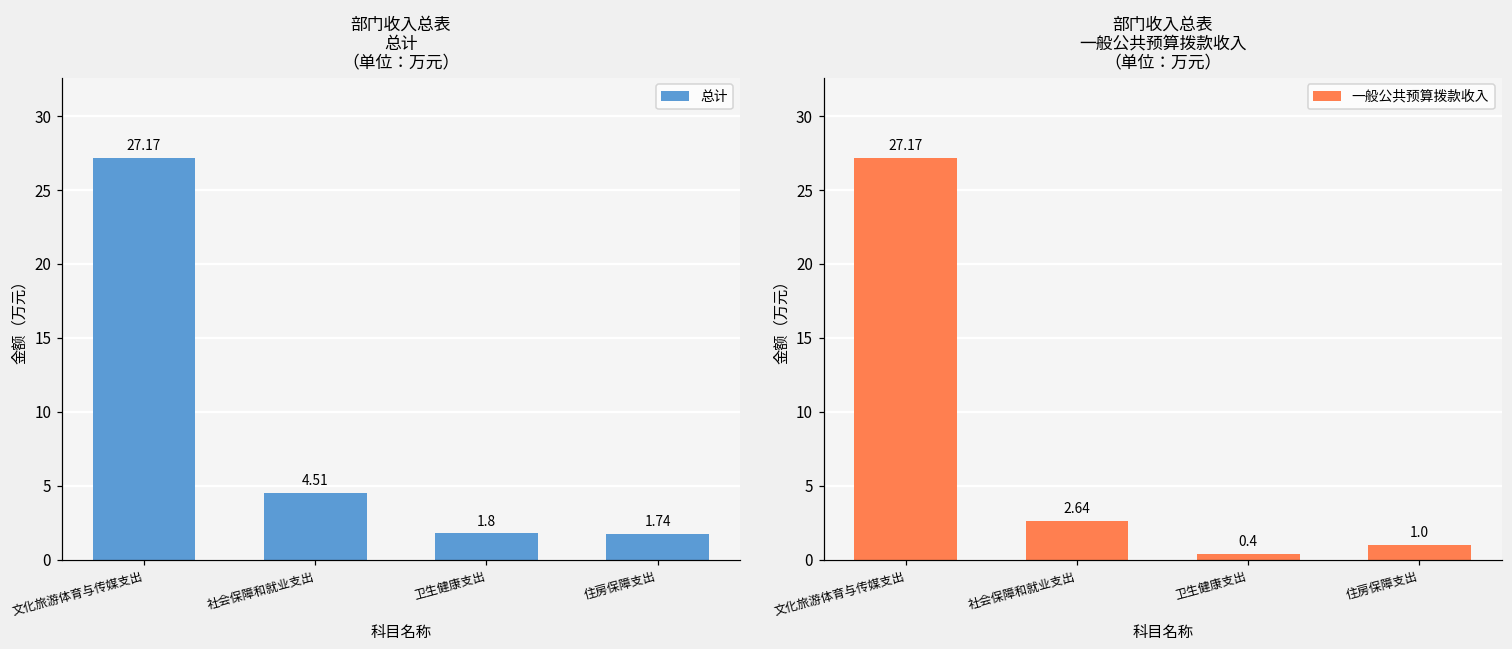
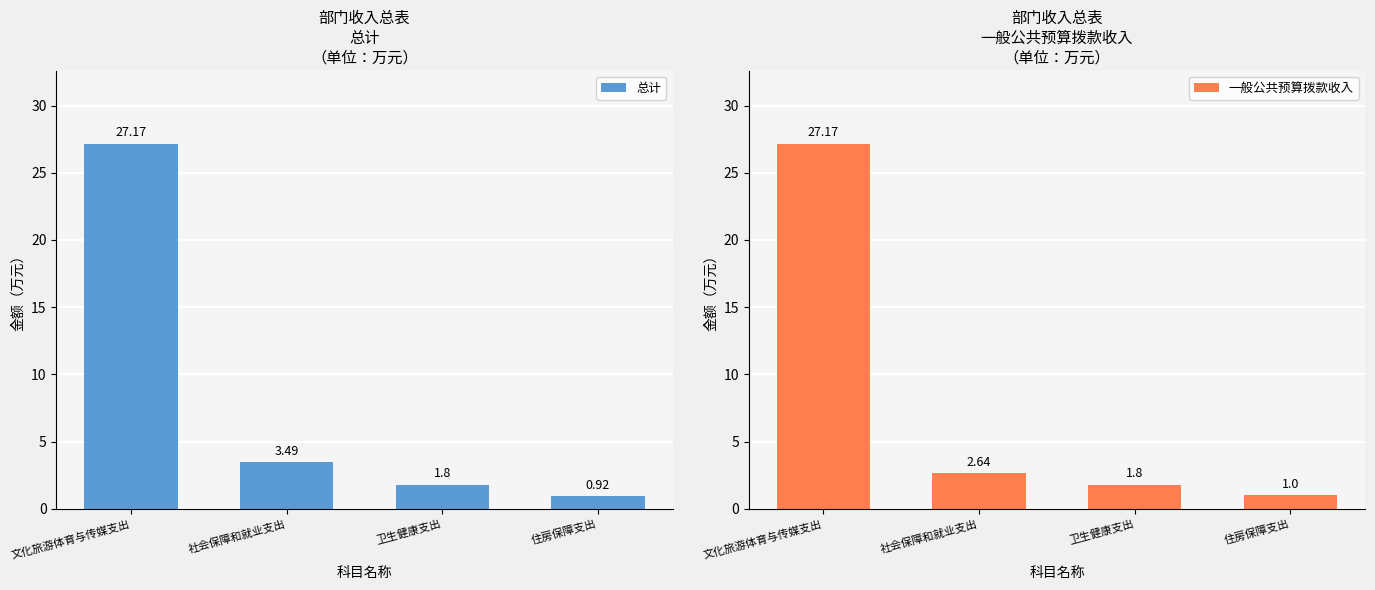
部门收入总表 总计 （单位：万元）, 社会保障和就业支出: 4.51 -> 3.49
部门收入总表 总计 （单位：万元）, 住房保障支出: 1.74 -> 0.92
部门收入总表 一般公共预算拨款收入 （单位：万元）, 卫生健康支出: 0.4 -> 1.8
